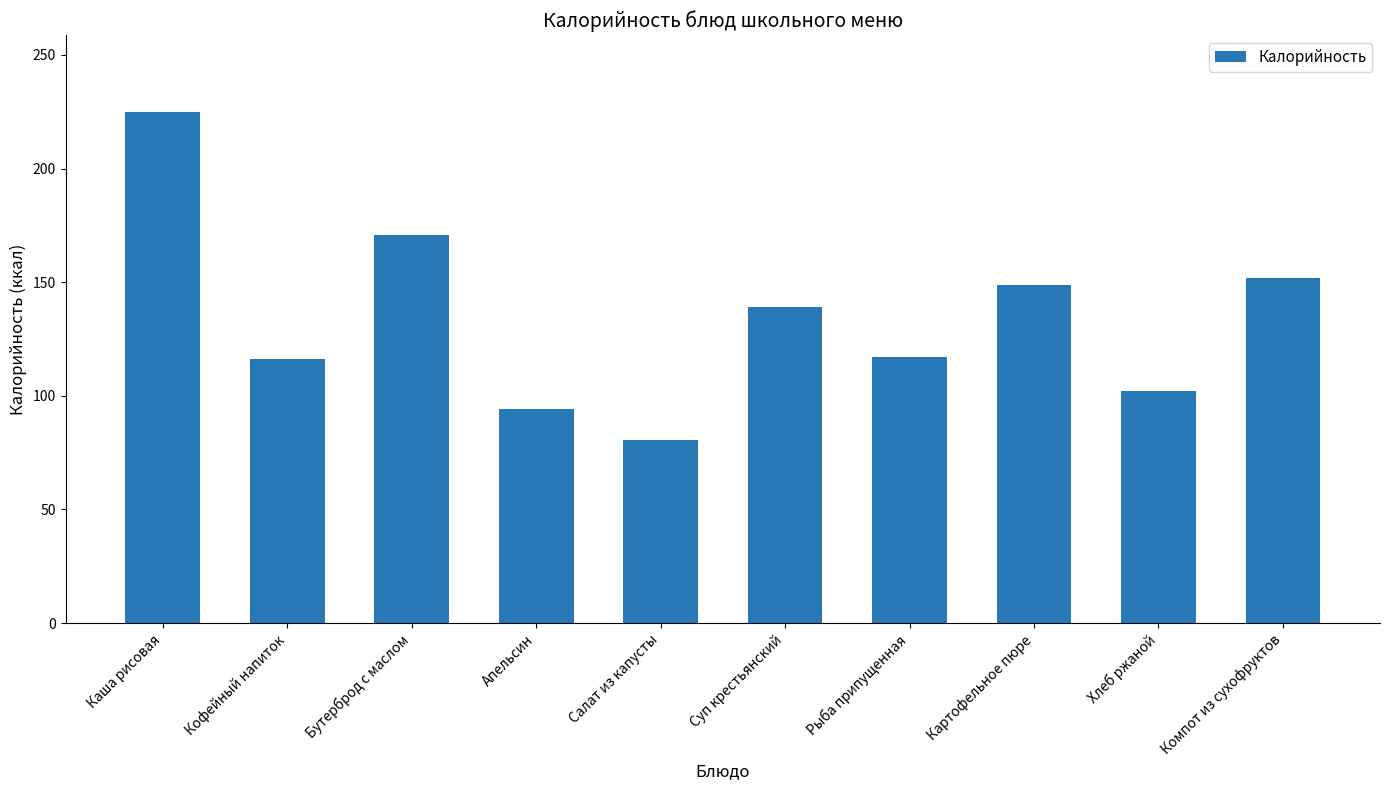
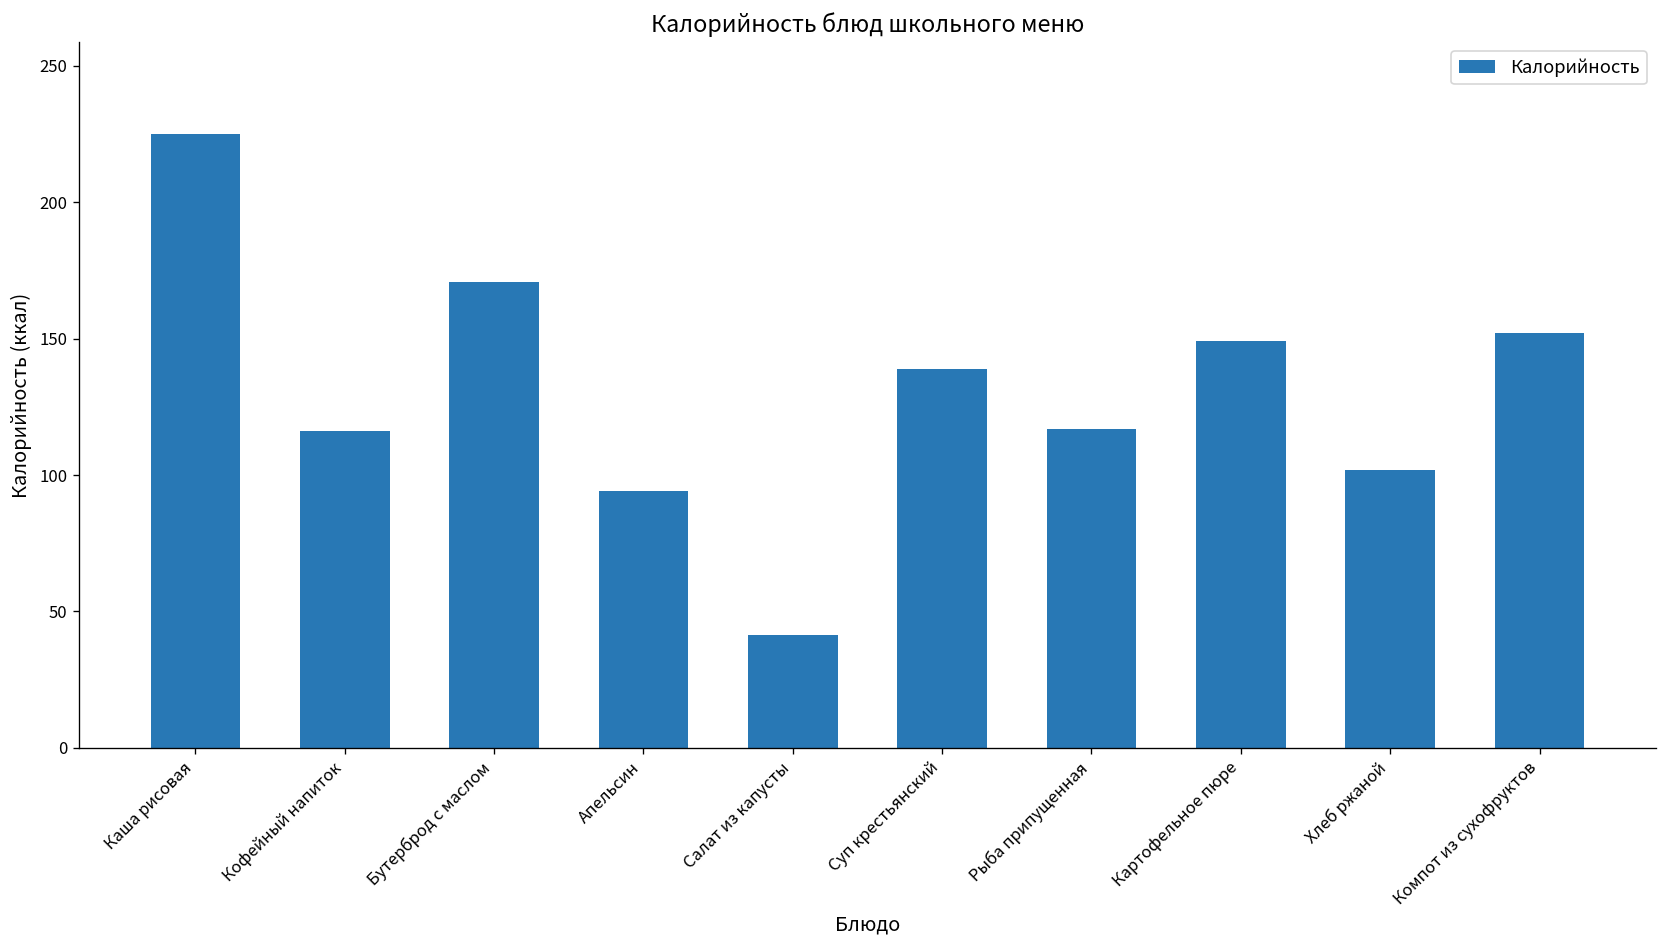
Салат из капусты: 81 -> 41
